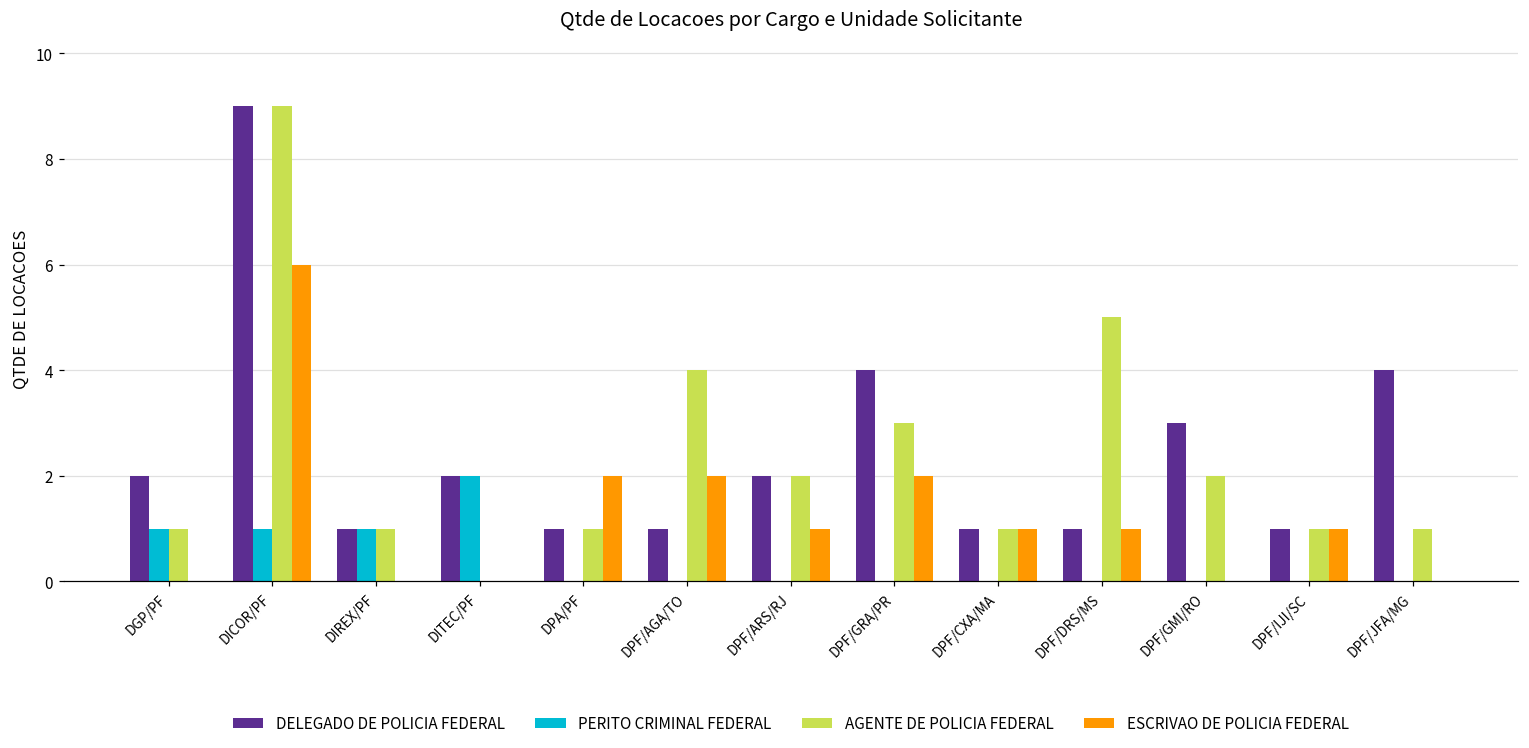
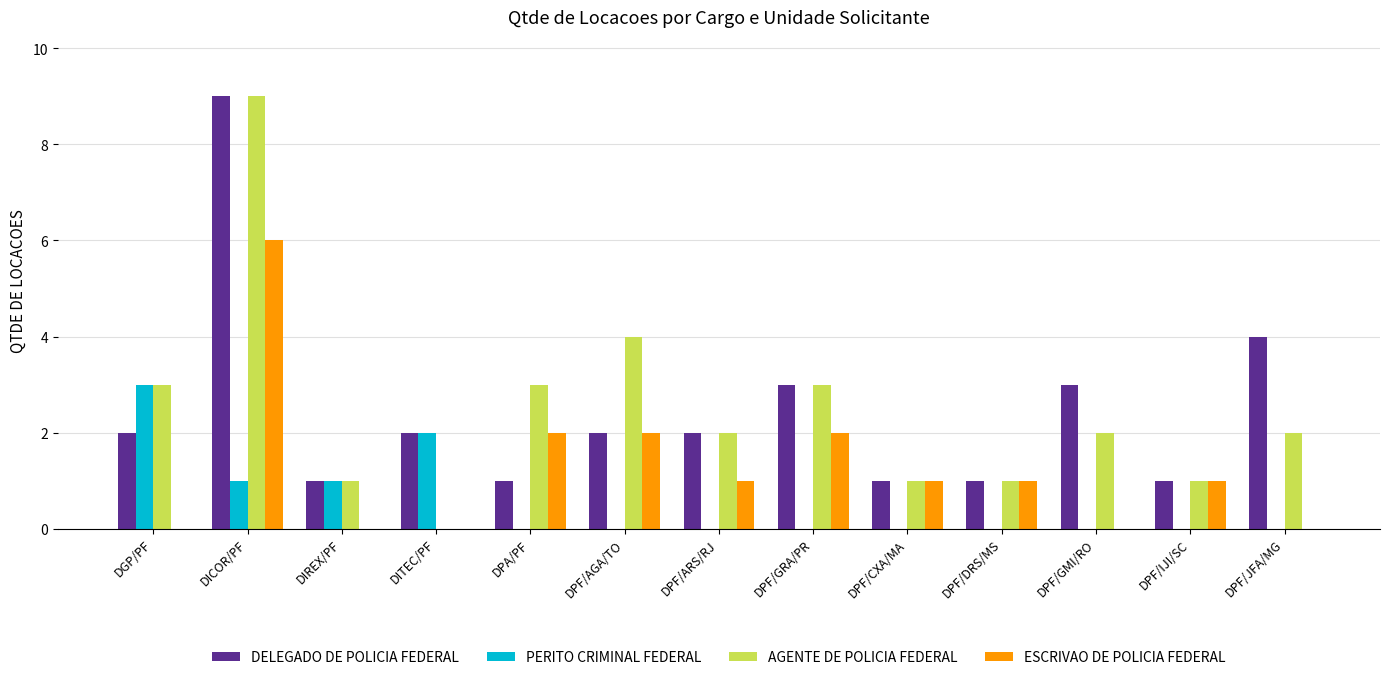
PERITO CRIMINAL FEDERAL, DGP/PF: 1 -> 3
AGENTE DE POLICIA FEDERAL, DGP/PF: 1 -> 3
AGENTE DE POLICIA FEDERAL, DPA/PF: 1 -> 3
DELEGADO DE POLICIA FEDERAL, DPF/AGA/TO: 1 -> 2
DELEGADO DE POLICIA FEDERAL, DPF/GRA/PR: 4 -> 3
AGENTE DE POLICIA FEDERAL, DPF/DRS/MS: 5 -> 1
AGENTE DE POLICIA FEDERAL, DPF/JFA/MG: 1 -> 2
